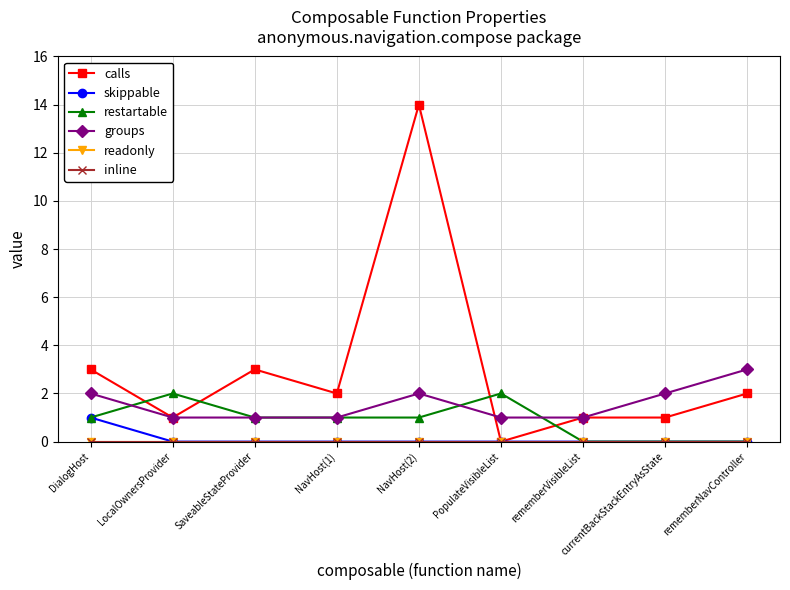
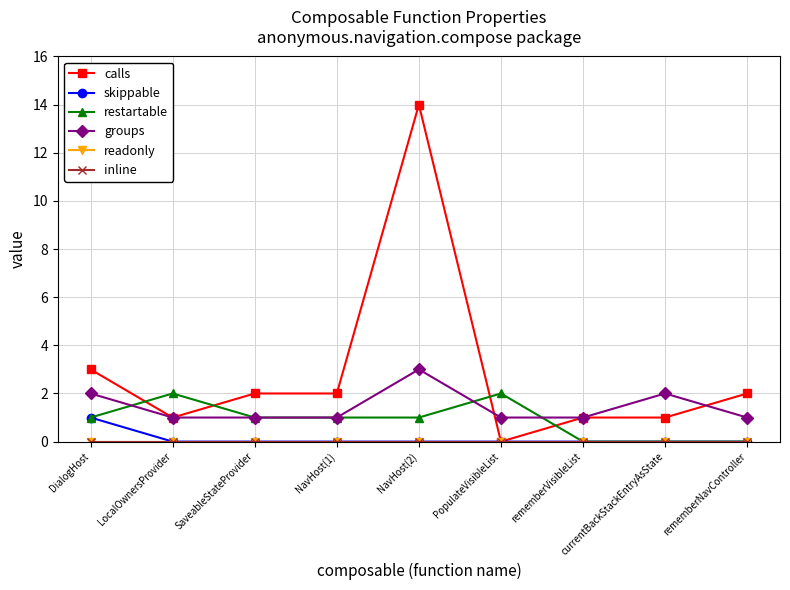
calls, SaveableStateProvider: 3 -> 2
groups, NavHost(2): 2 -> 3
groups, rememberNavController: 3 -> 1
